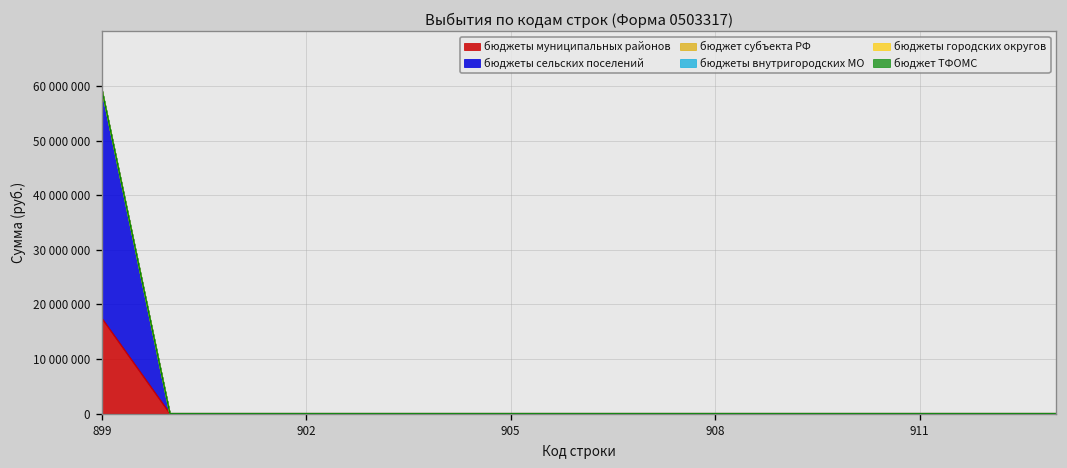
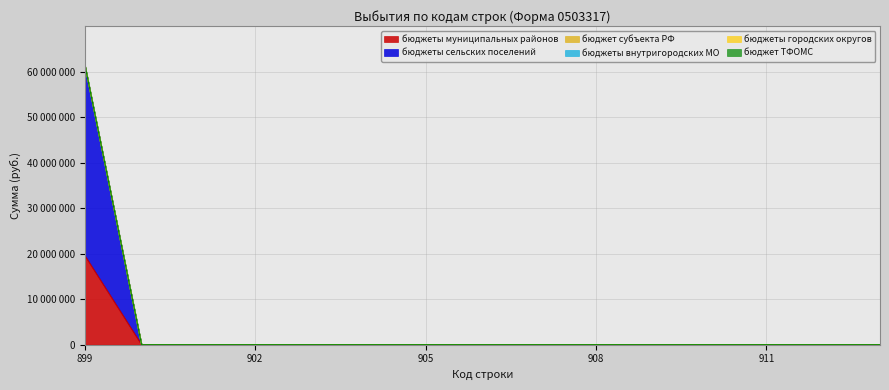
бюджеты муниципальных районов, 899: 17000000 -> 20000000
